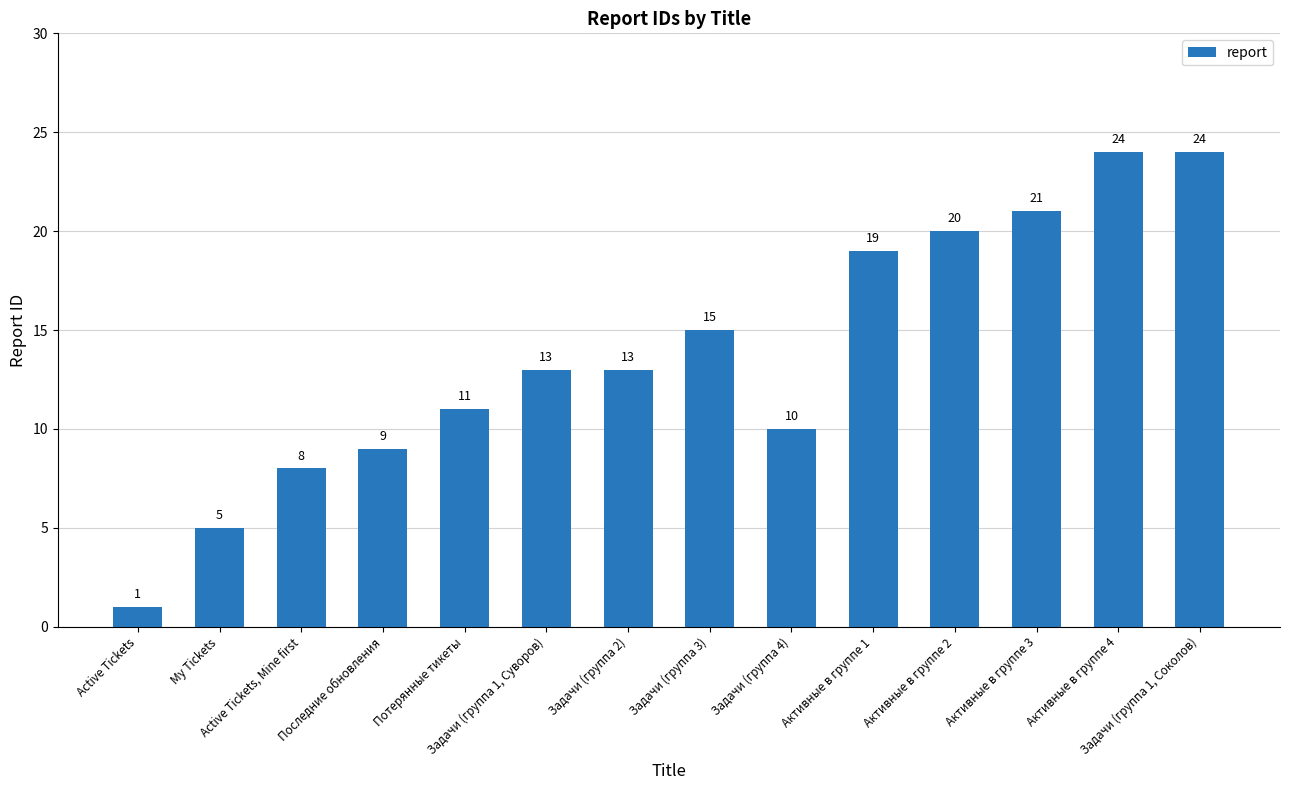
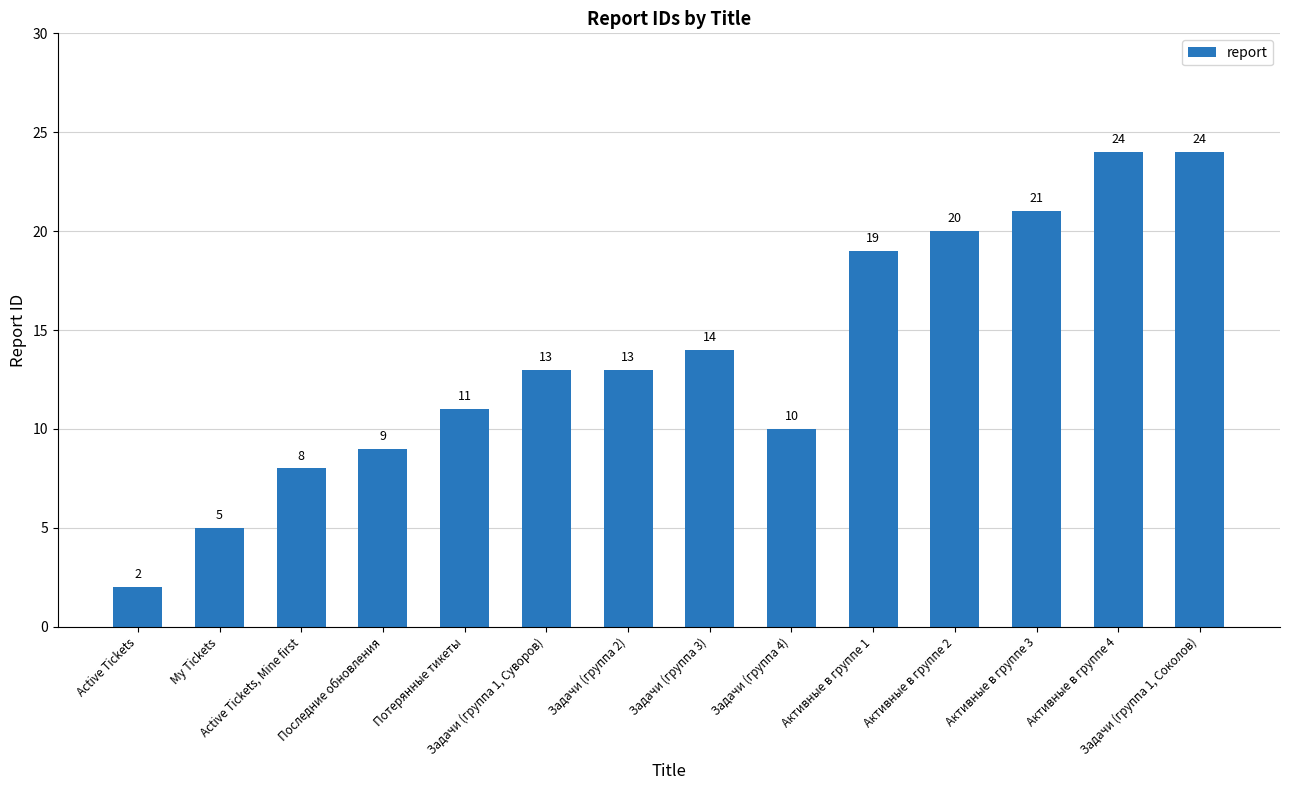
Active Tickets: 1 -> 2
Задачи (группа 3): 15 -> 14
